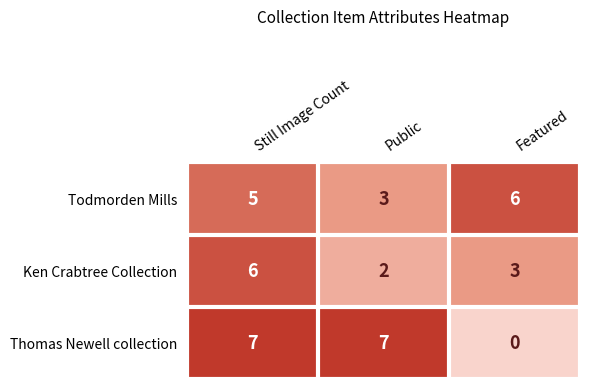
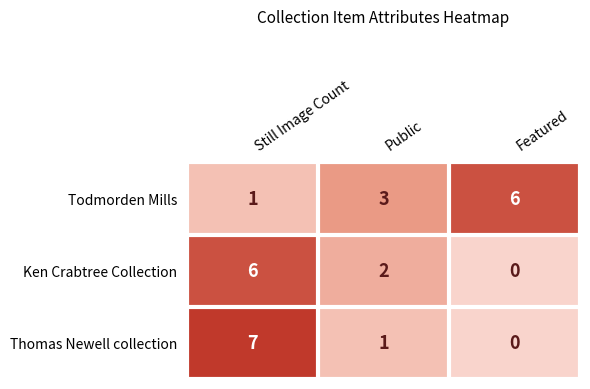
Todmorden Mills, Still Image Count: 5 -> 1
Ken Crabtree Collection, Featured: 3 -> 0
Thomas Newell collection, Public: 7 -> 1
